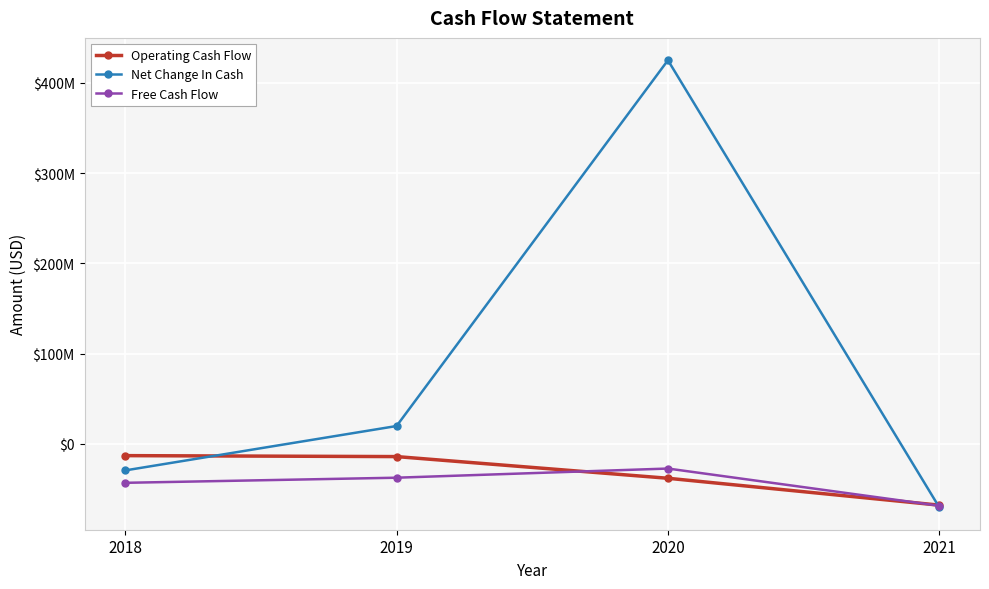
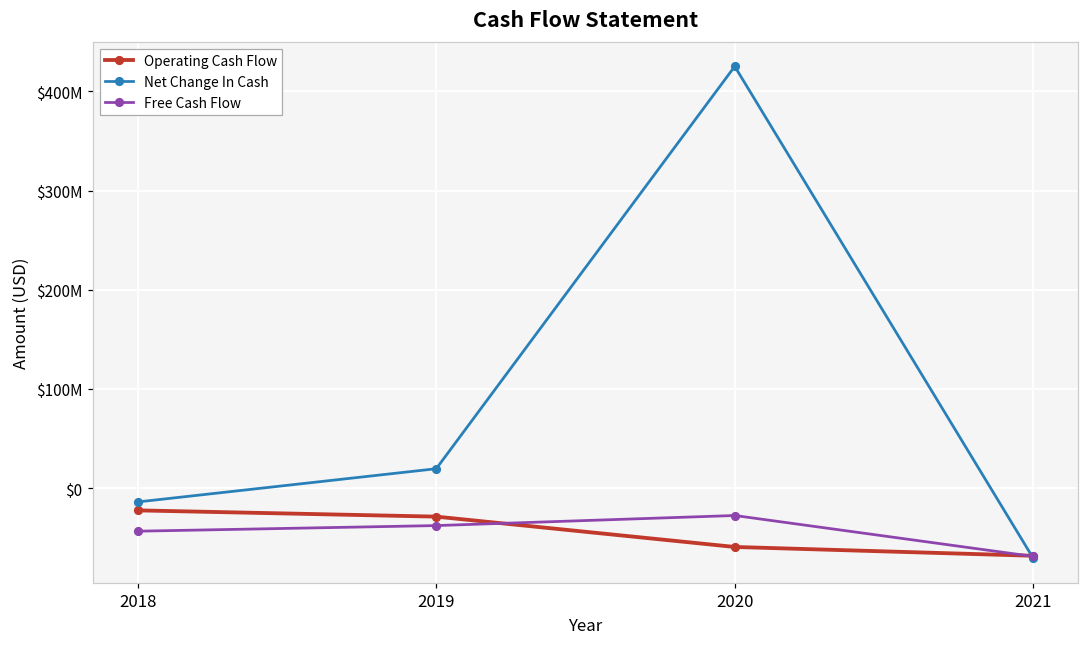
Operating Cash Flow, 2018: $-10000000 -> $-20000000
Net Change In Cash, 2018: $-30000000 -> $-10000000
Operating Cash Flow, 2019: $-10000000 -> $-30000000
Operating Cash Flow, 2020: $-40000000 -> $-60000000
